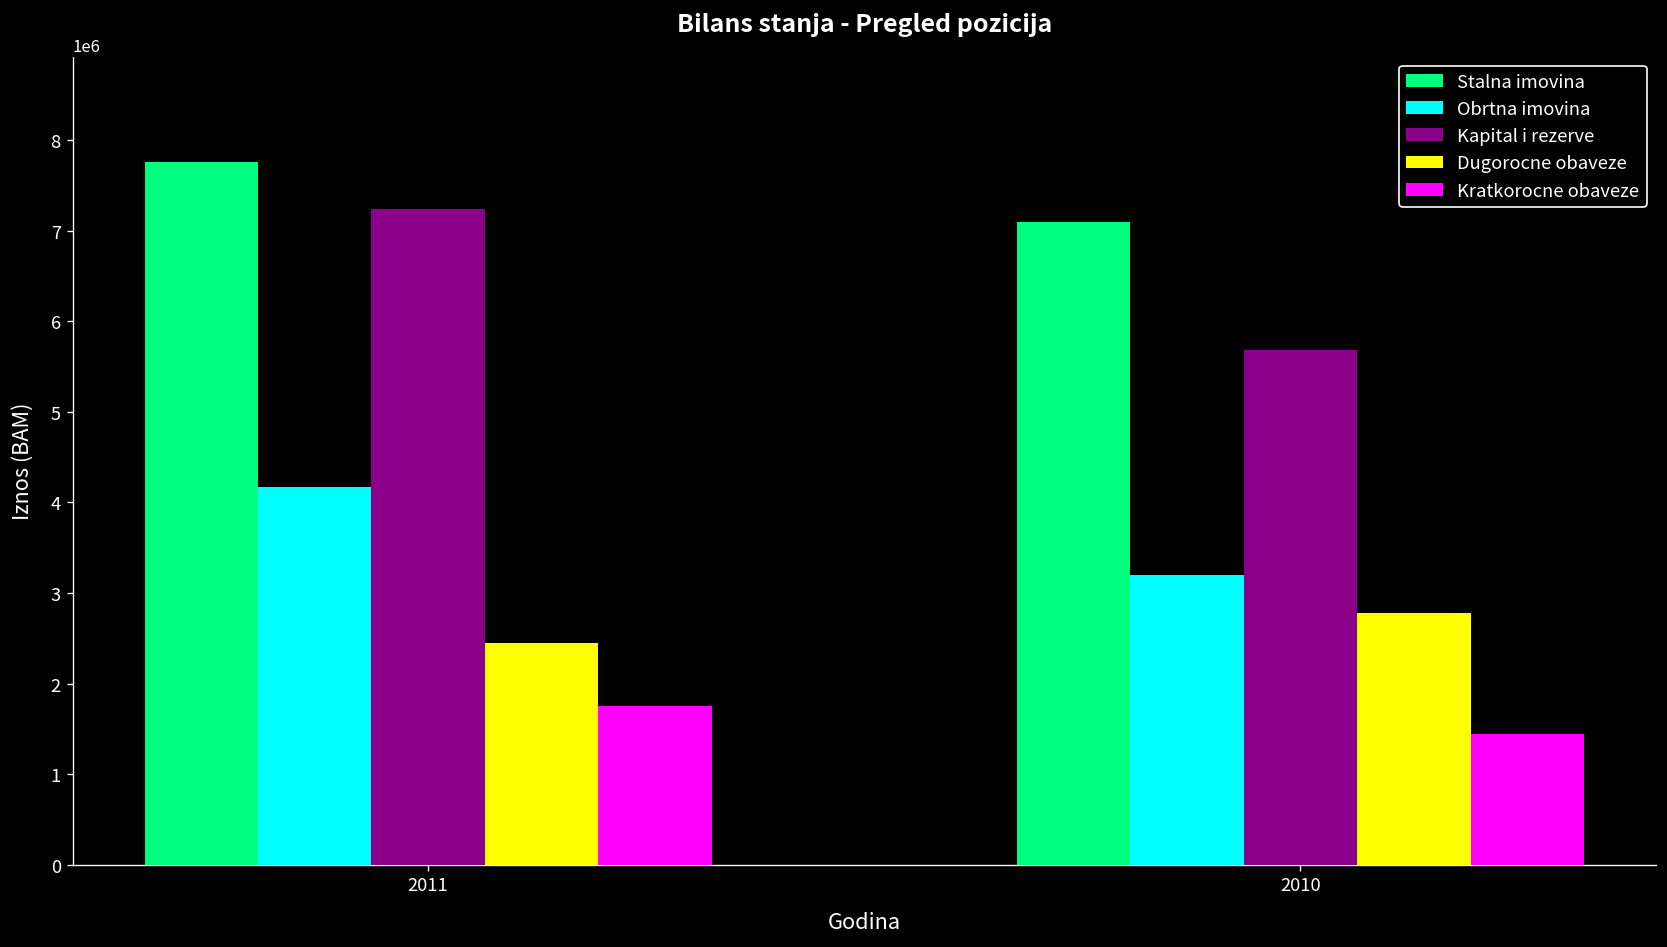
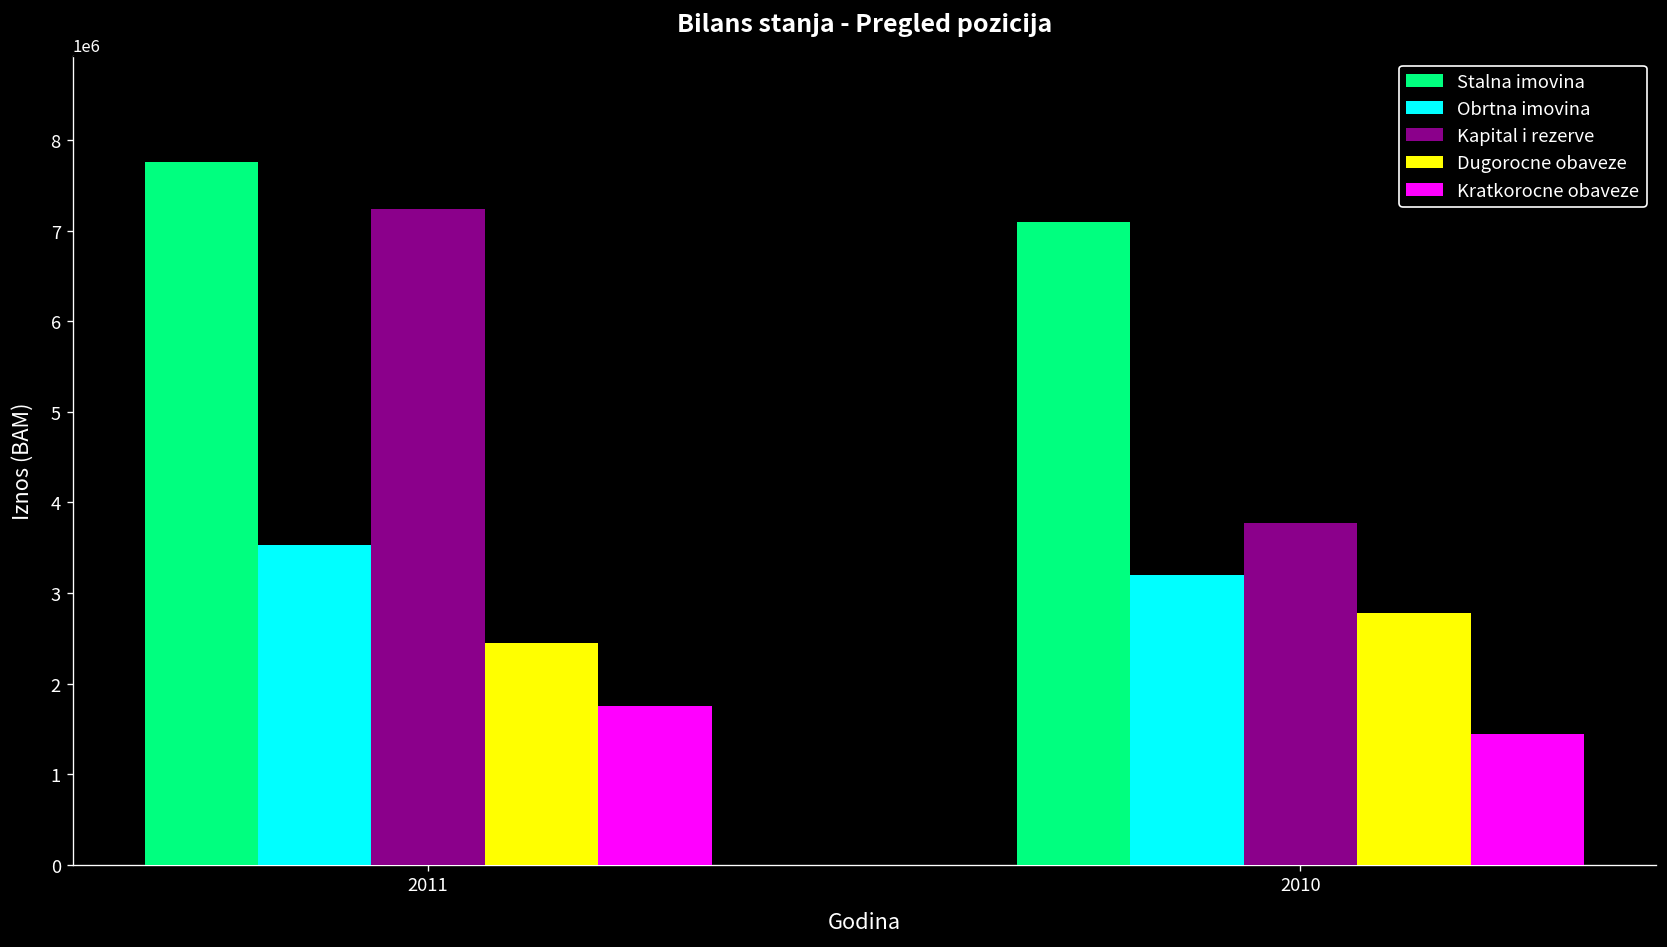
Obrtna imovina, 2011: 4200000 -> 3500000
Kapital i rezerve, 2010: 5700000 -> 3800000
